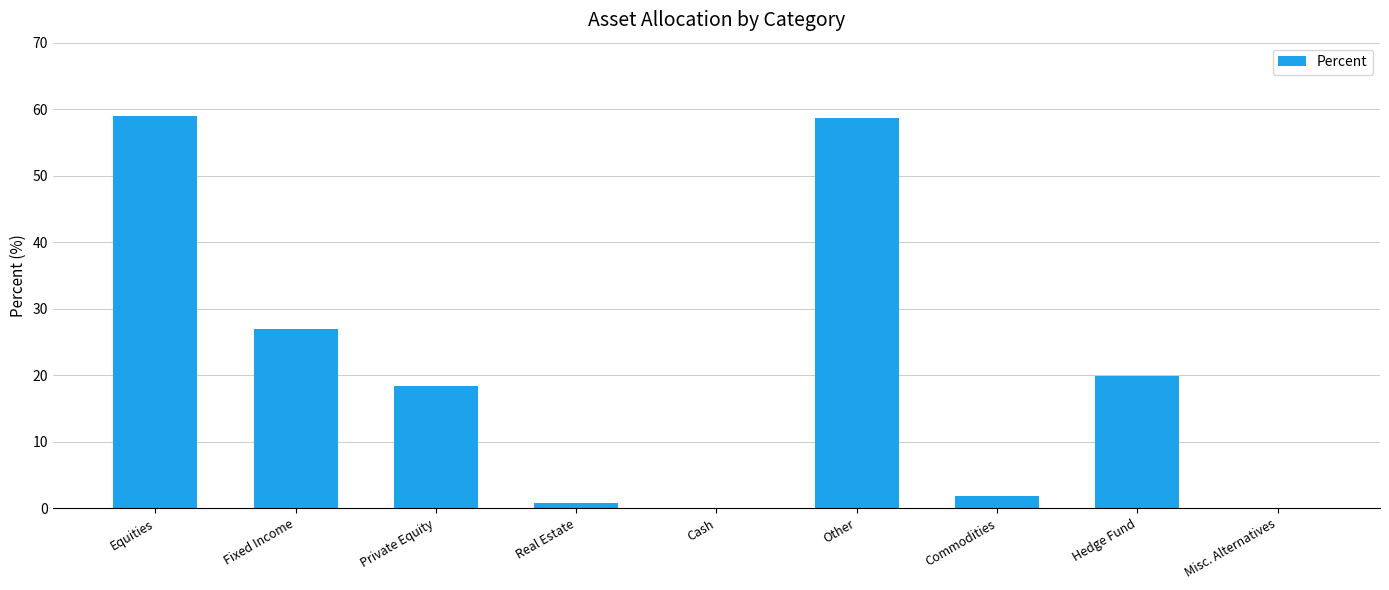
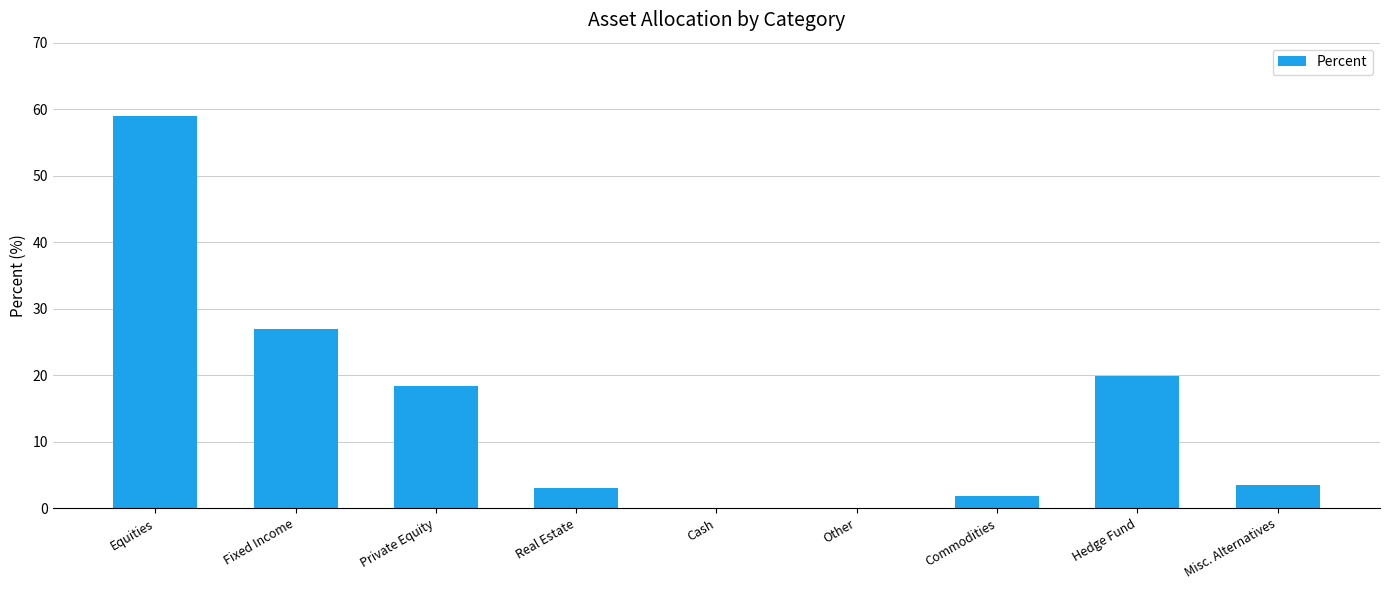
Real Estate: 1 -> 3
Other: 59 -> 0
Misc. Alternatives: 0 -> 4
